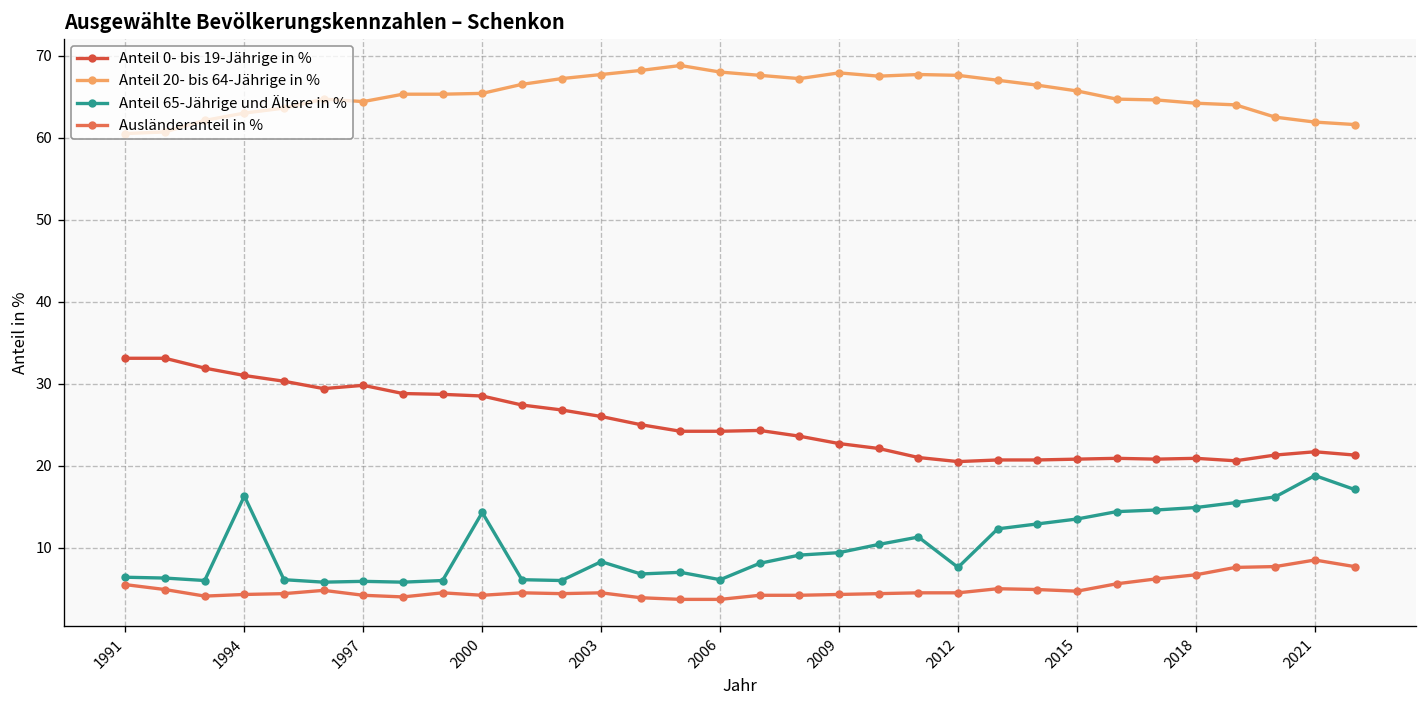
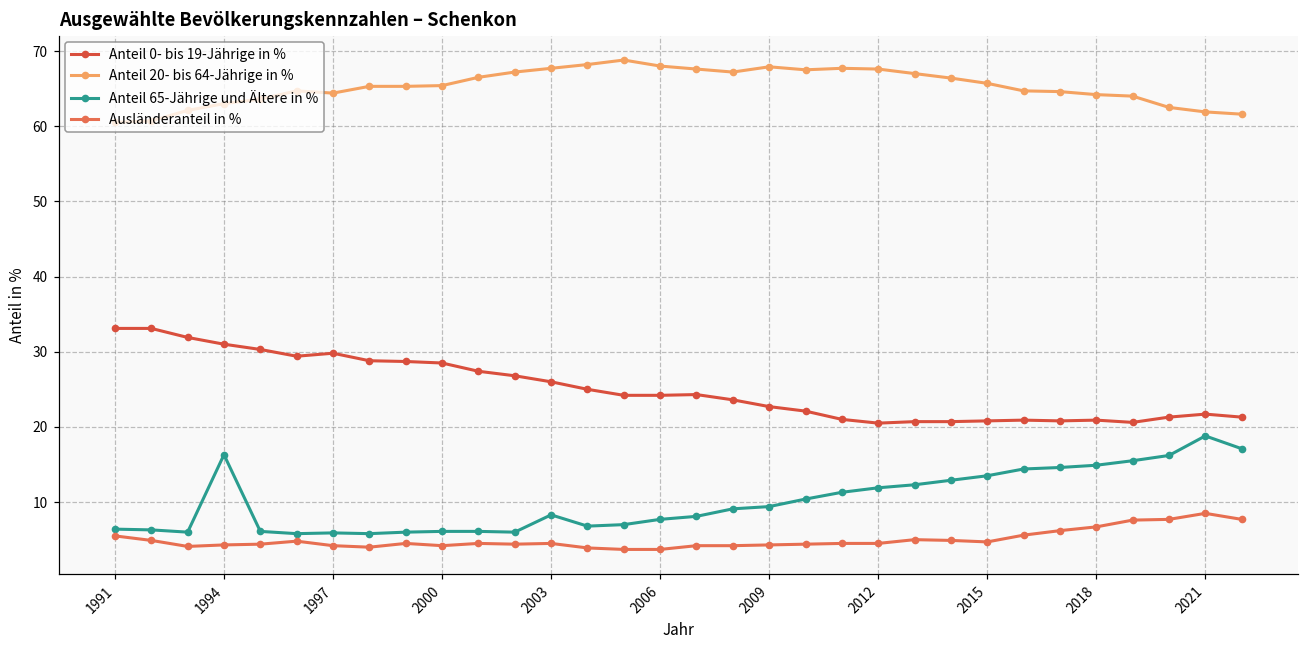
Anteil 65-Jährige und Ältere in %, 2000: 14 -> 6
Anteil 65-Jährige und Ältere in %, 2006: 6 -> 8
Anteil 65-Jährige und Ältere in %, 2012: 8 -> 12
